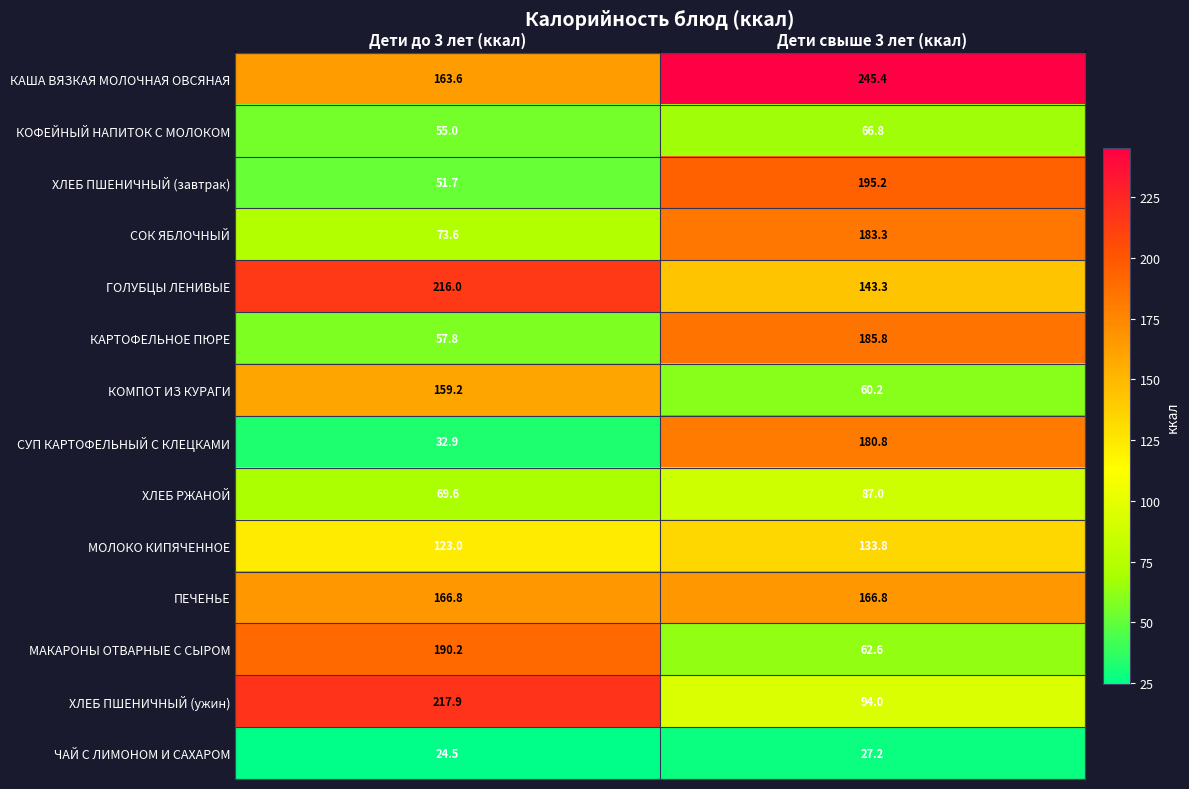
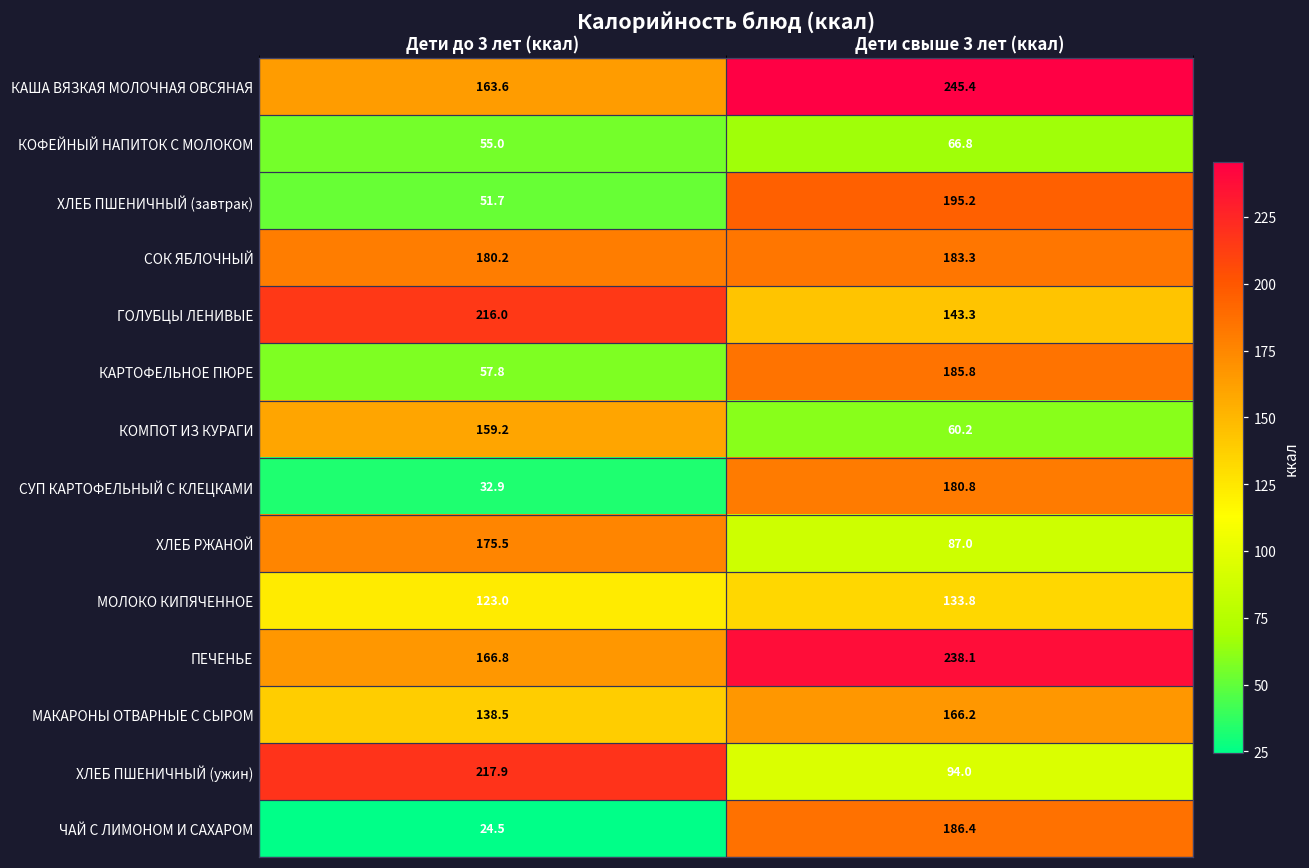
СОК ЯБЛОЧНЫЙ, Дети до 3 лет (ккал): 73.6 -> 180.2
ХЛЕБ РЖАНОЙ, Дети до 3 лет (ккал): 69.6 -> 175.5
ПЕЧЕНЬЕ, Дети свыше 3 лет (ккал): 166.8 -> 238.1
МАКАРОНЫ ОТВАРНЫЕ С СЫРОМ, Дети до 3 лет (ккал): 190.2 -> 138.5
МАКАРОНЫ ОТВАРНЫЕ С СЫРОМ, Дети свыше 3 лет (ккал): 62.6 -> 166.2
ЧАЙ С ЛИМОНОМ И САХАРОМ, Дети свыше 3 лет (ккал): 27.2 -> 186.4
